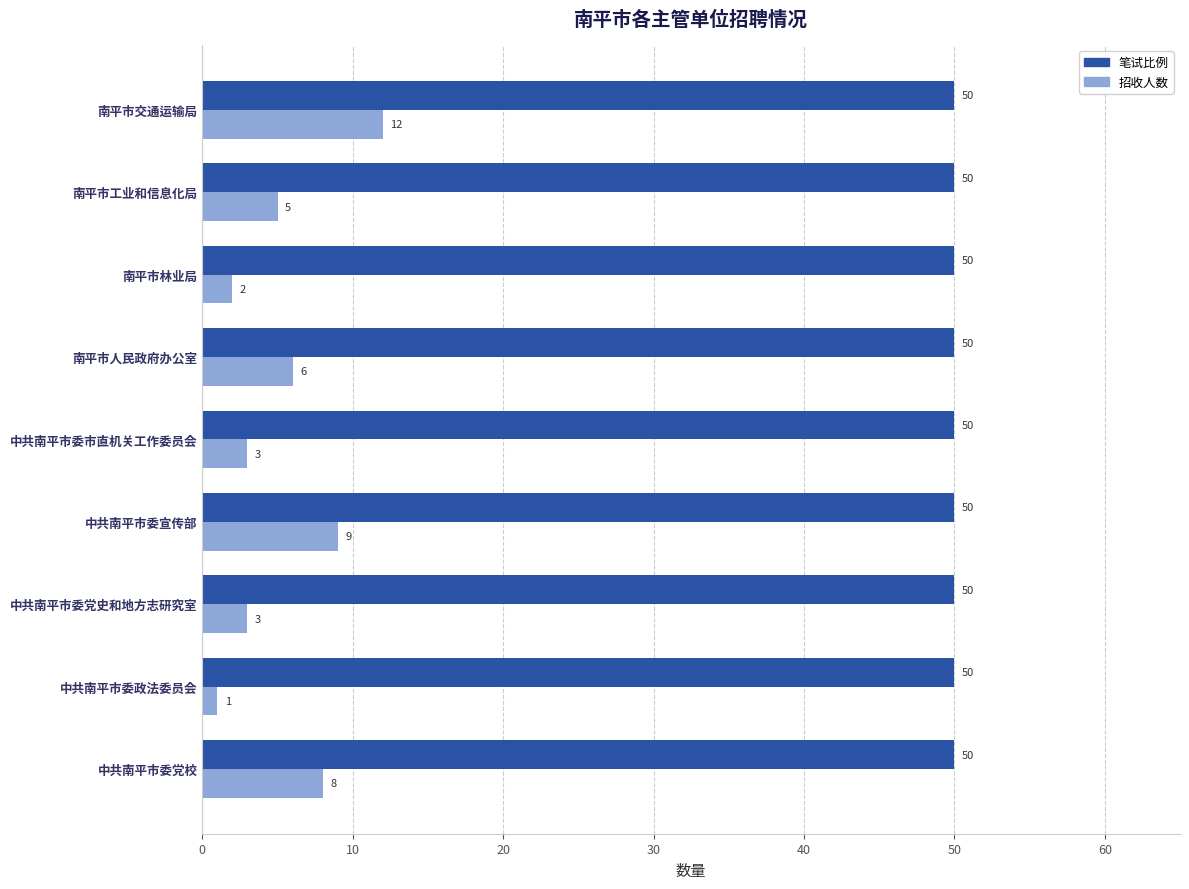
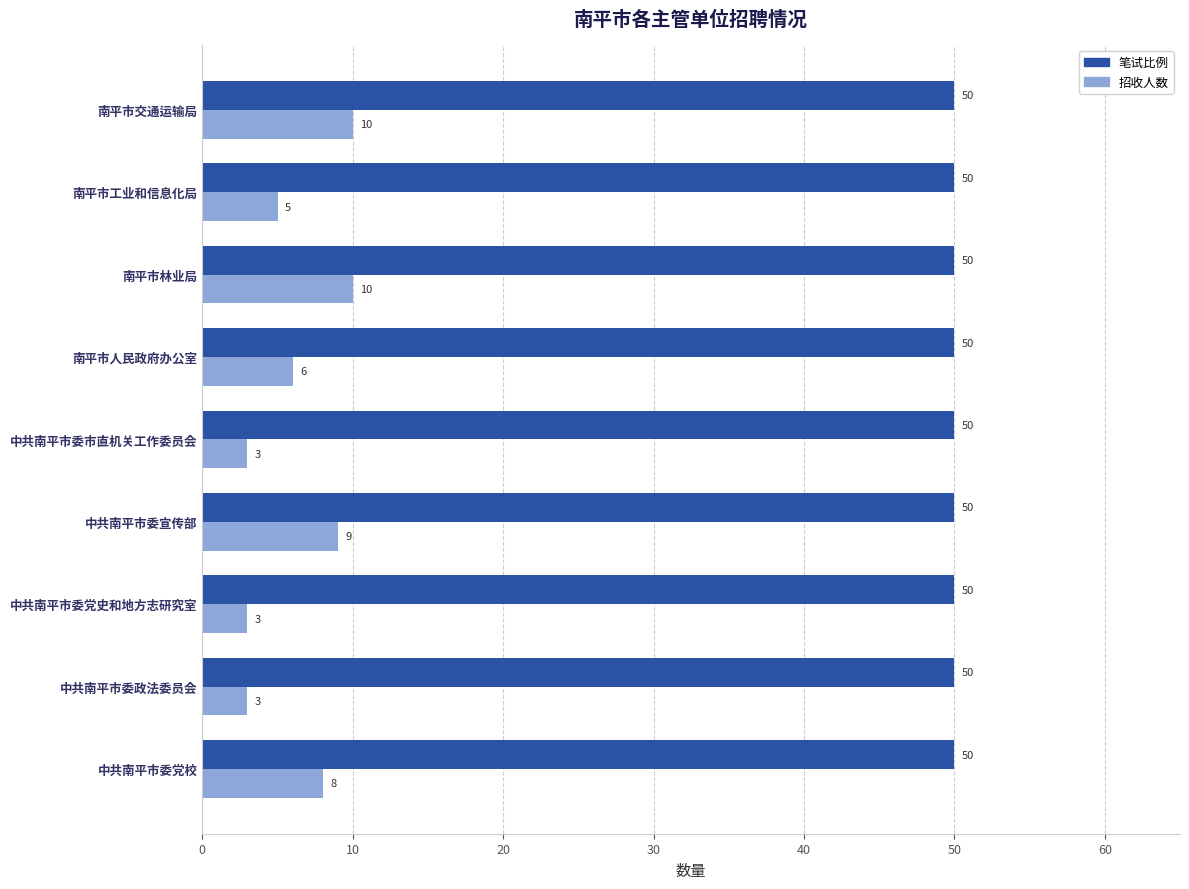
招收人数, 南平市交通运输局: 12 -> 10
招收人数, 南平市林业局: 2 -> 10
招收人数, 中共南平市委政法委员会: 1 -> 3
